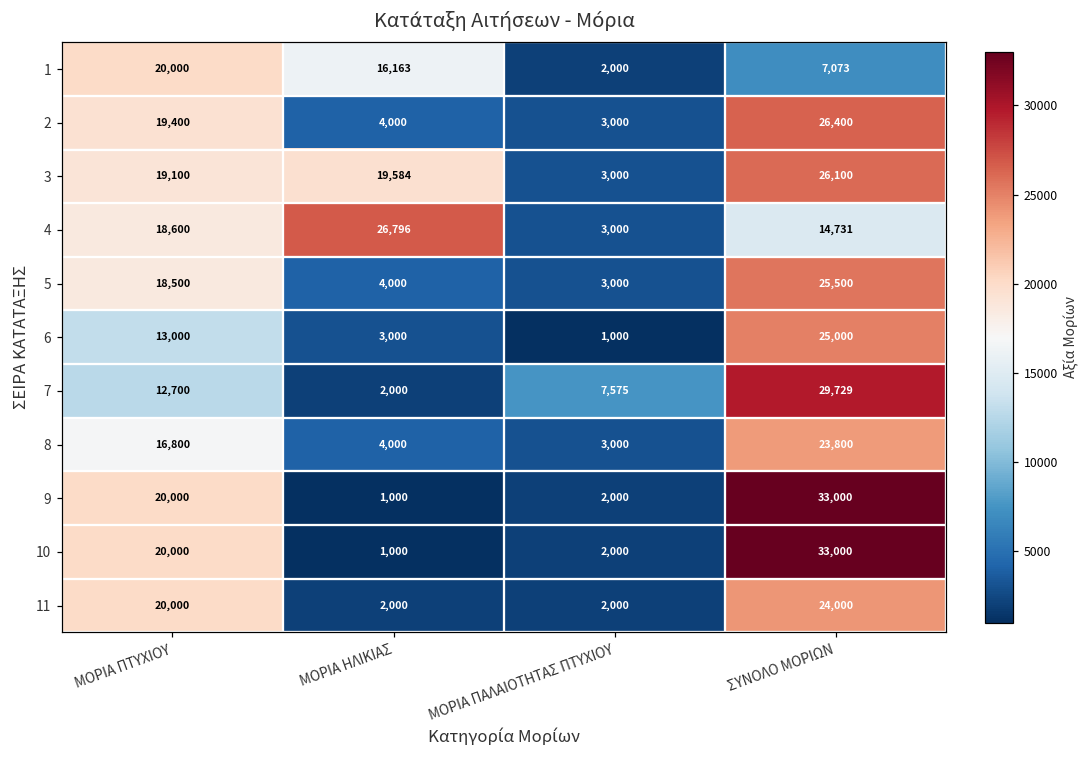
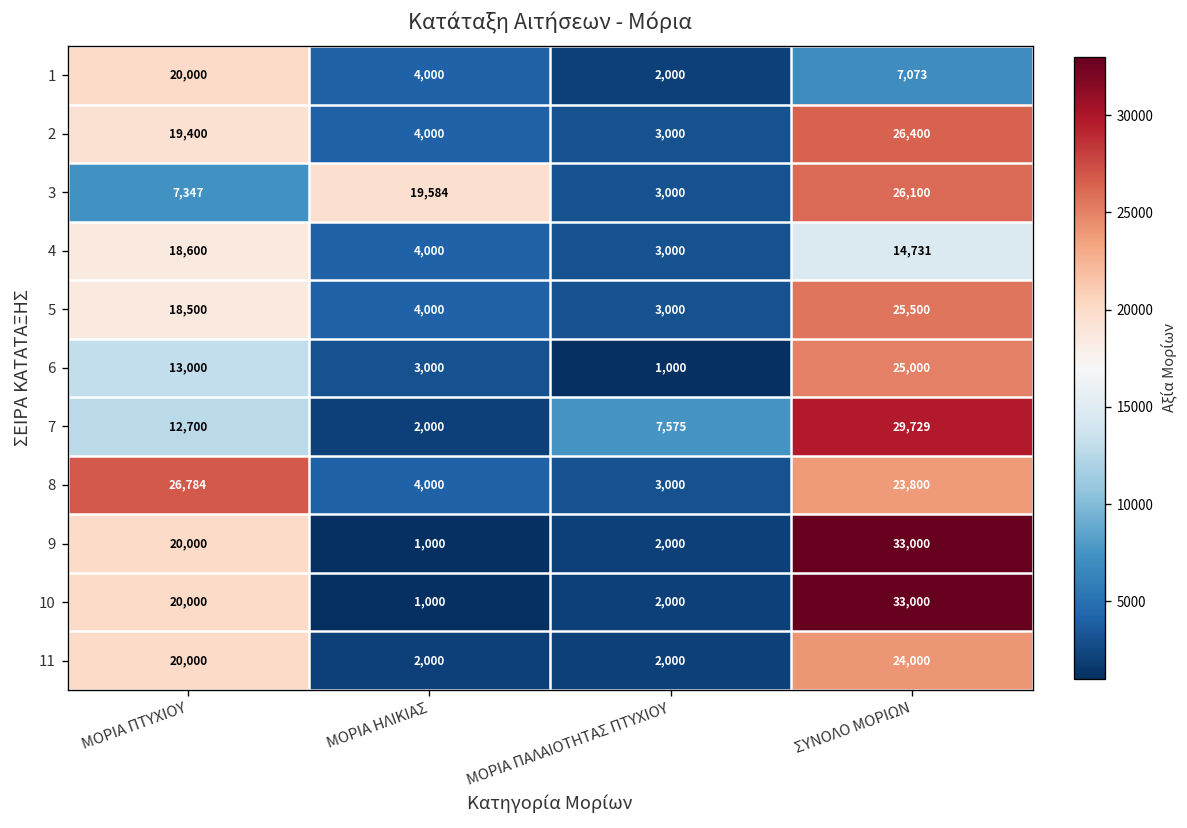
1, ΜΟΡΙΑ ΗΛΙΚΙΑΣ: 16,163 -> 4,000
3, ΜΟΡΙΑ ΠΤΥΧΙΟΥ: 19,100 -> 7,347
4, ΜΟΡΙΑ ΗΛΙΚΙΑΣ: 26,796 -> 4,000
8, ΜΟΡΙΑ ΠΤΥΧΙΟΥ: 16,800 -> 26,784
